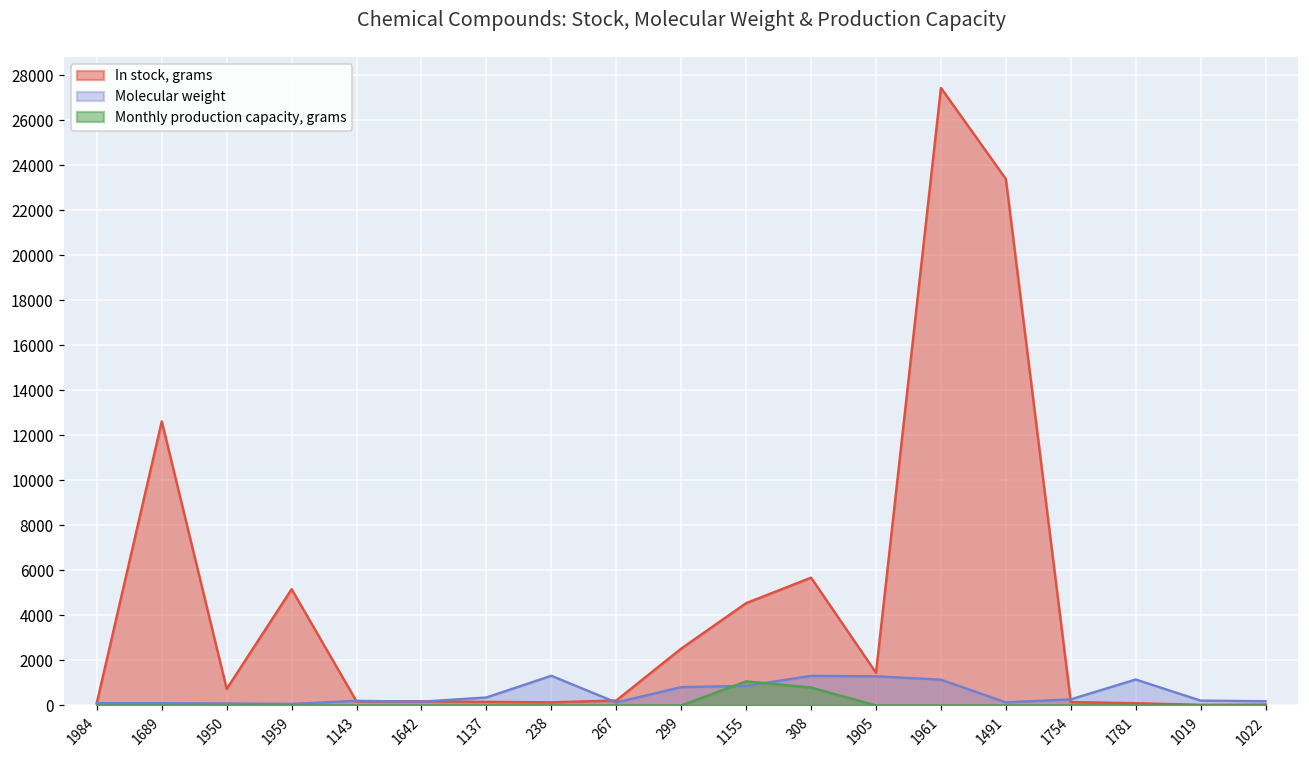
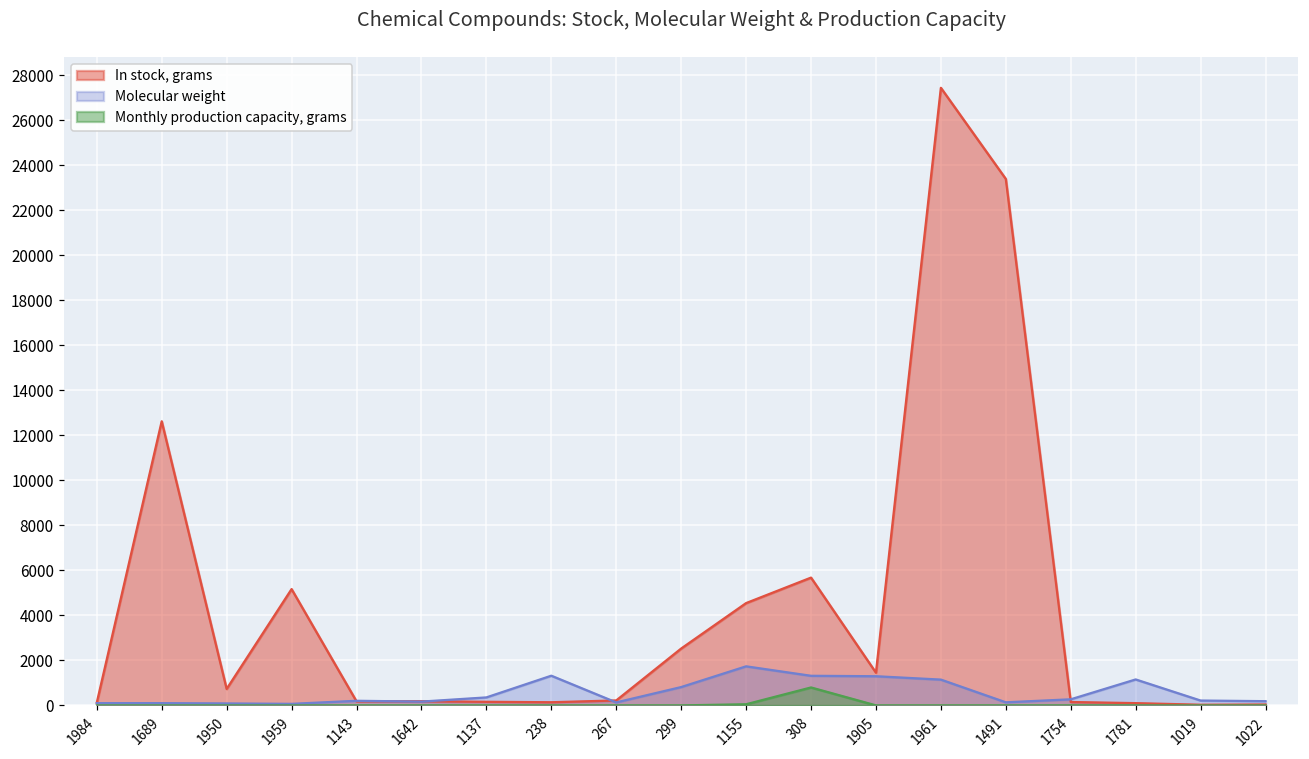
Molecular weight, 1155: 900 -> 1700
Monthly production capacity, grams, 1155: 1100 -> 100
